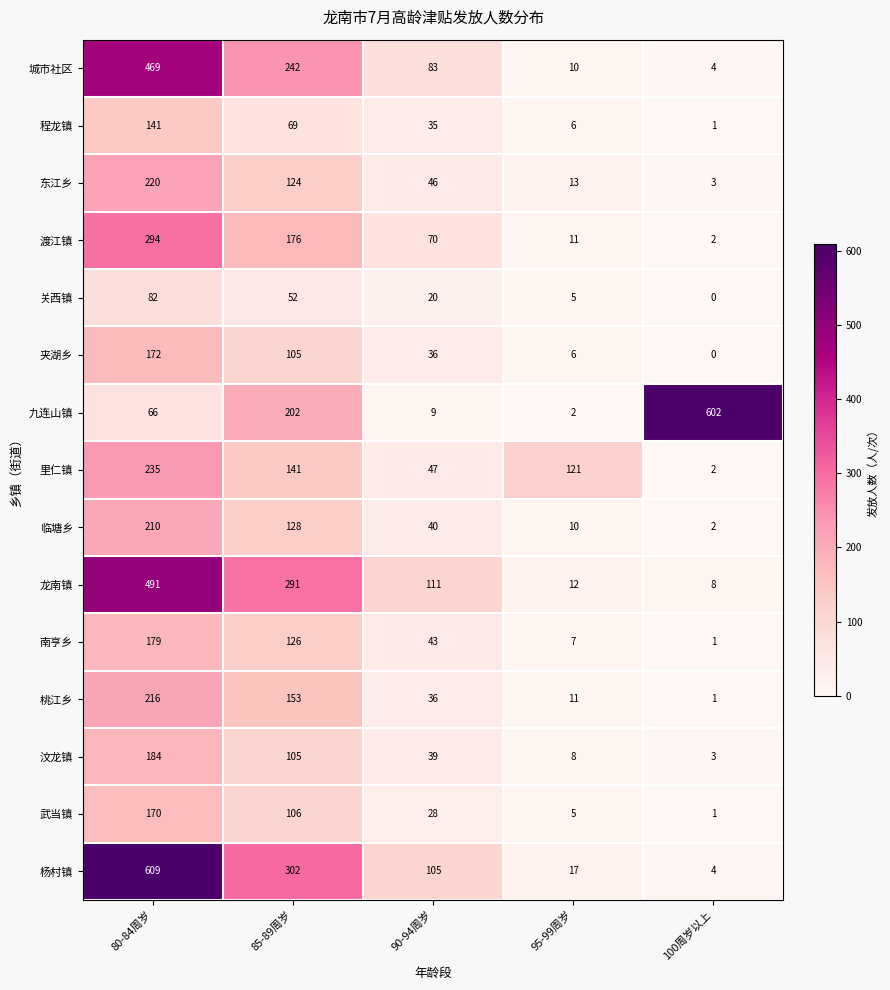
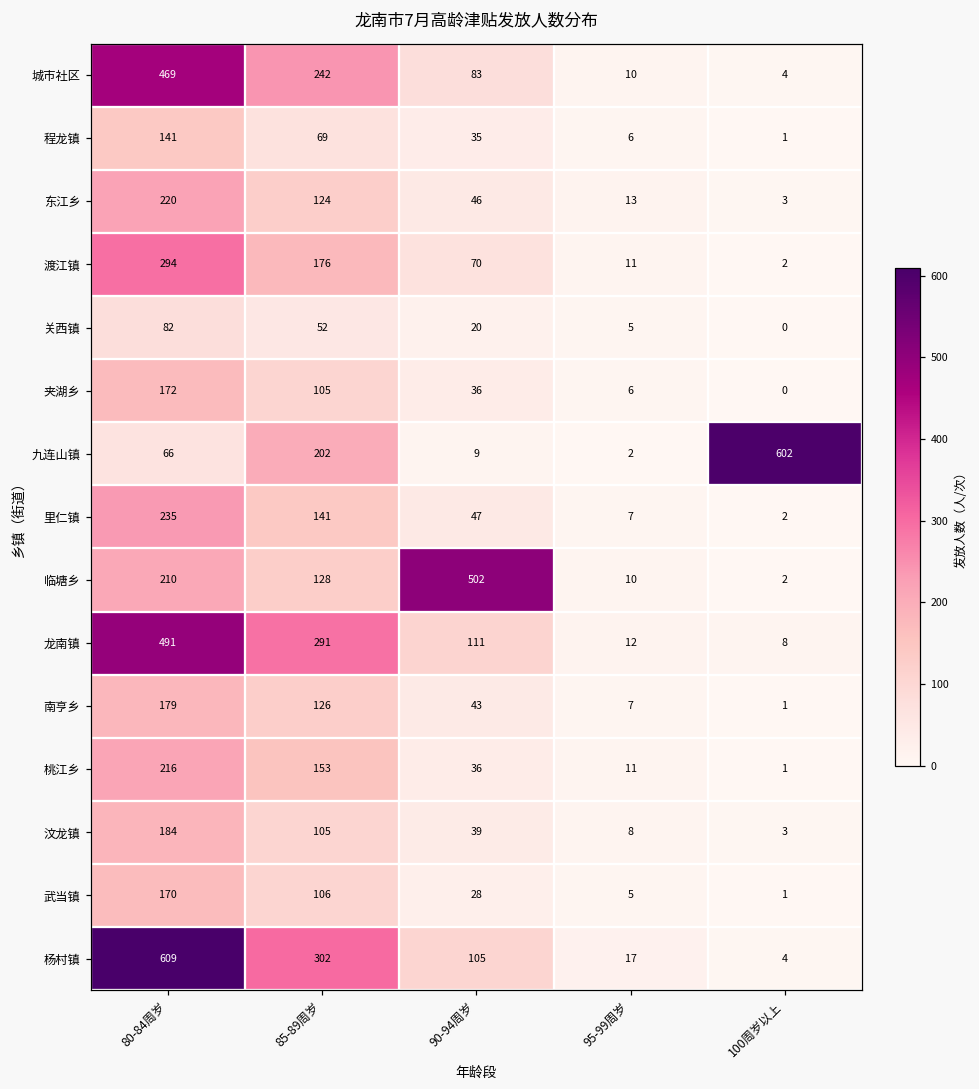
里仁镇, 95-99周岁: 121 -> 7
临塘乡, 90-94周岁: 40 -> 502
